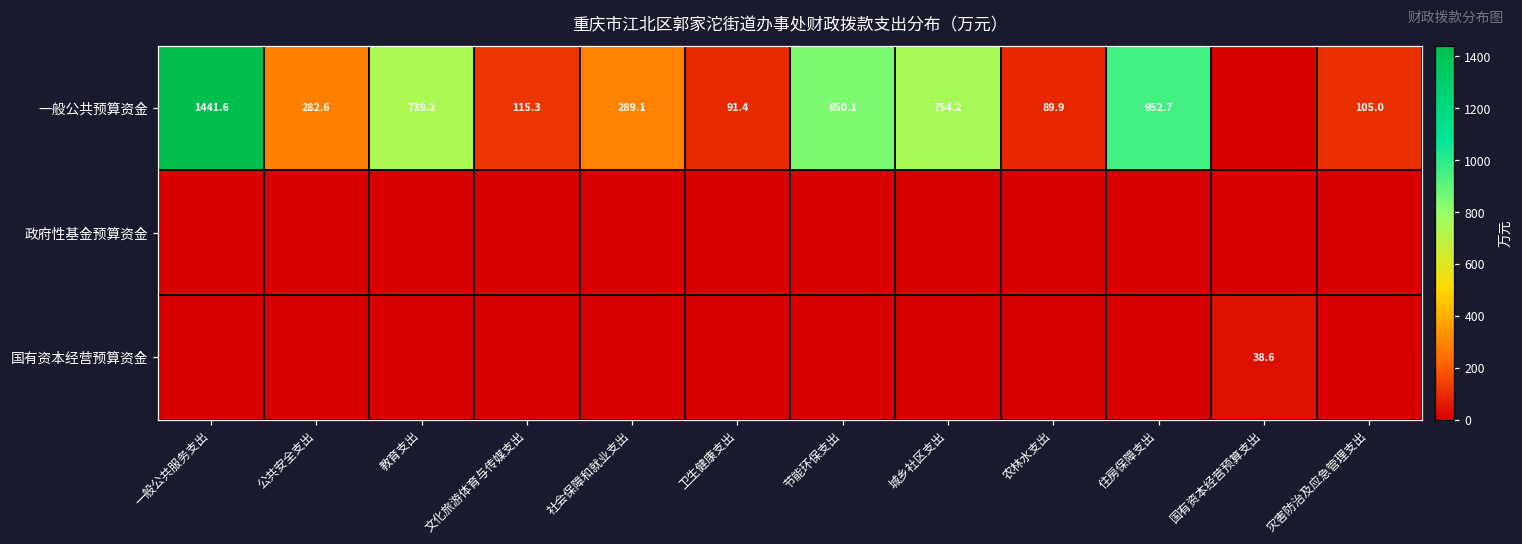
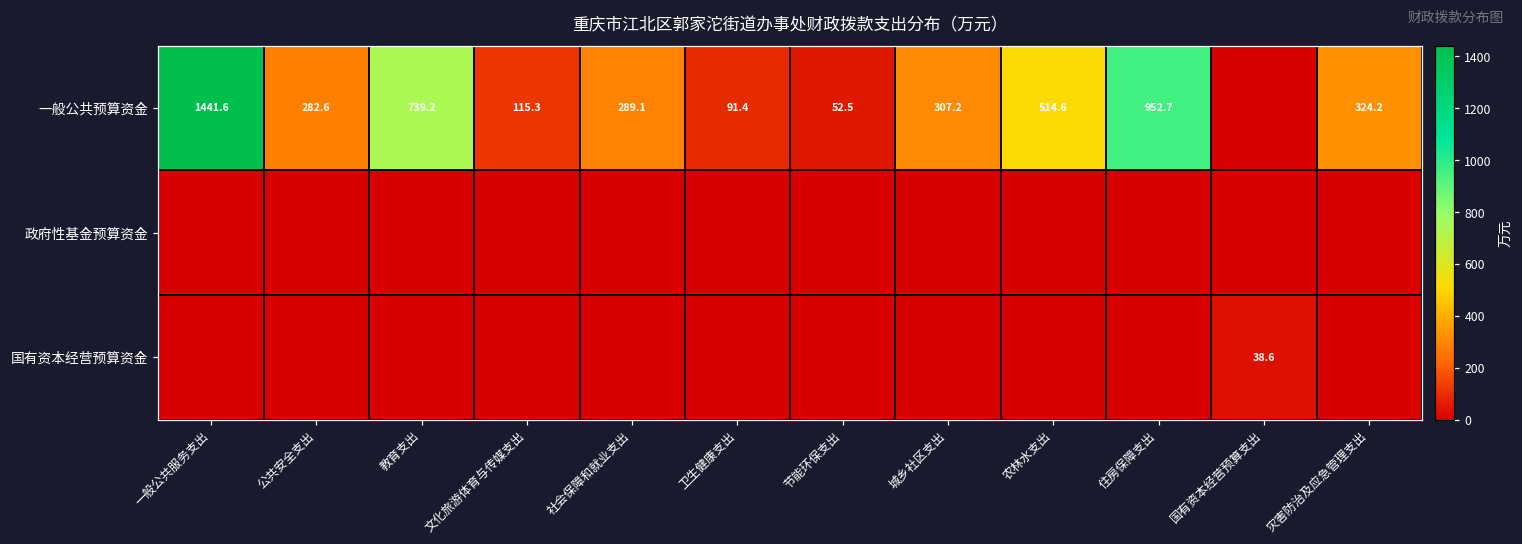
一般公共预算资金, 节能环保支出: 850.1 -> 52.5
一般公共预算资金, 城乡社区支出: 754.2 -> 307.2
一般公共预算资金, 农林水支出: 89.9 -> 514.6
一般公共预算资金, 灾害防治及应急管理支出: 105.0 -> 324.2
